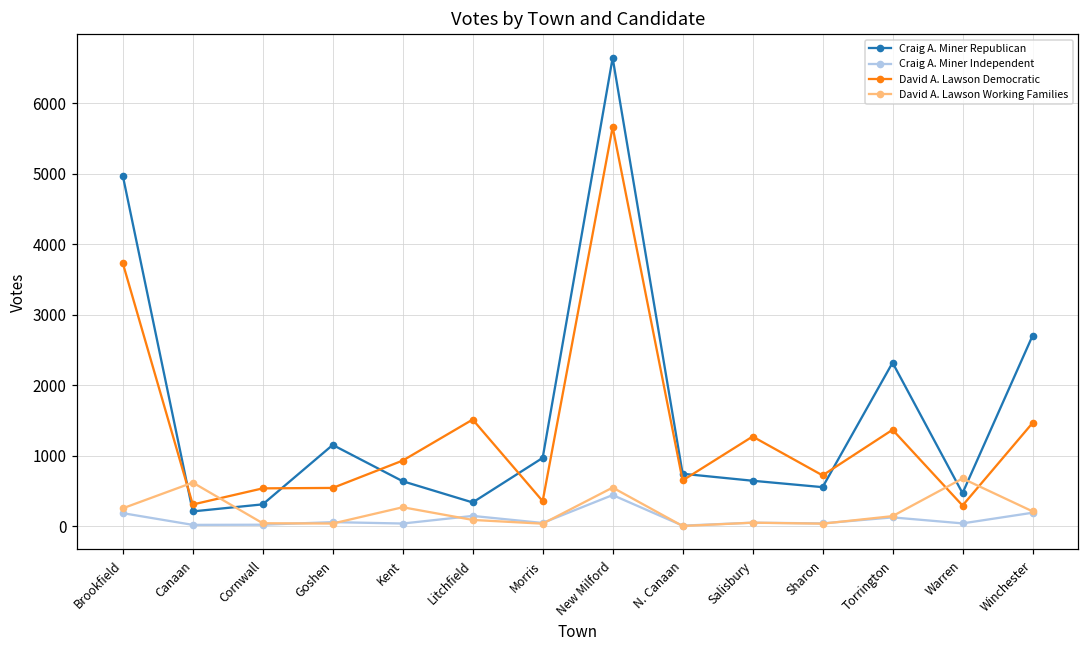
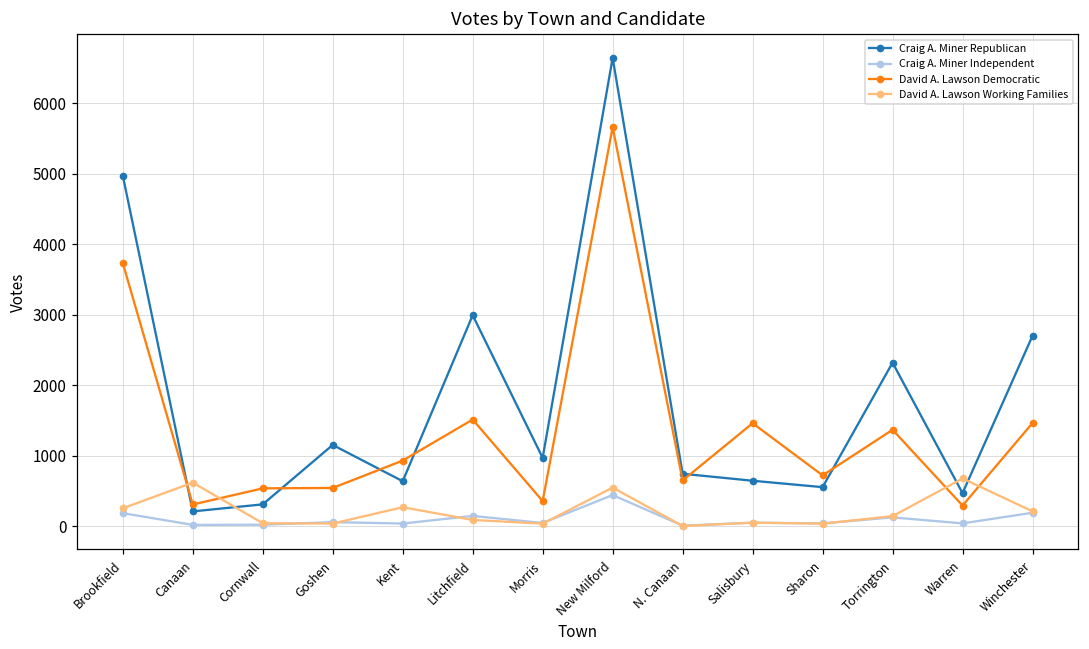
Craig A. Miner Republican, Litchfield: 300 -> 3000
David A. Lawson Democratic, Salisbury: 1300 -> 1500
